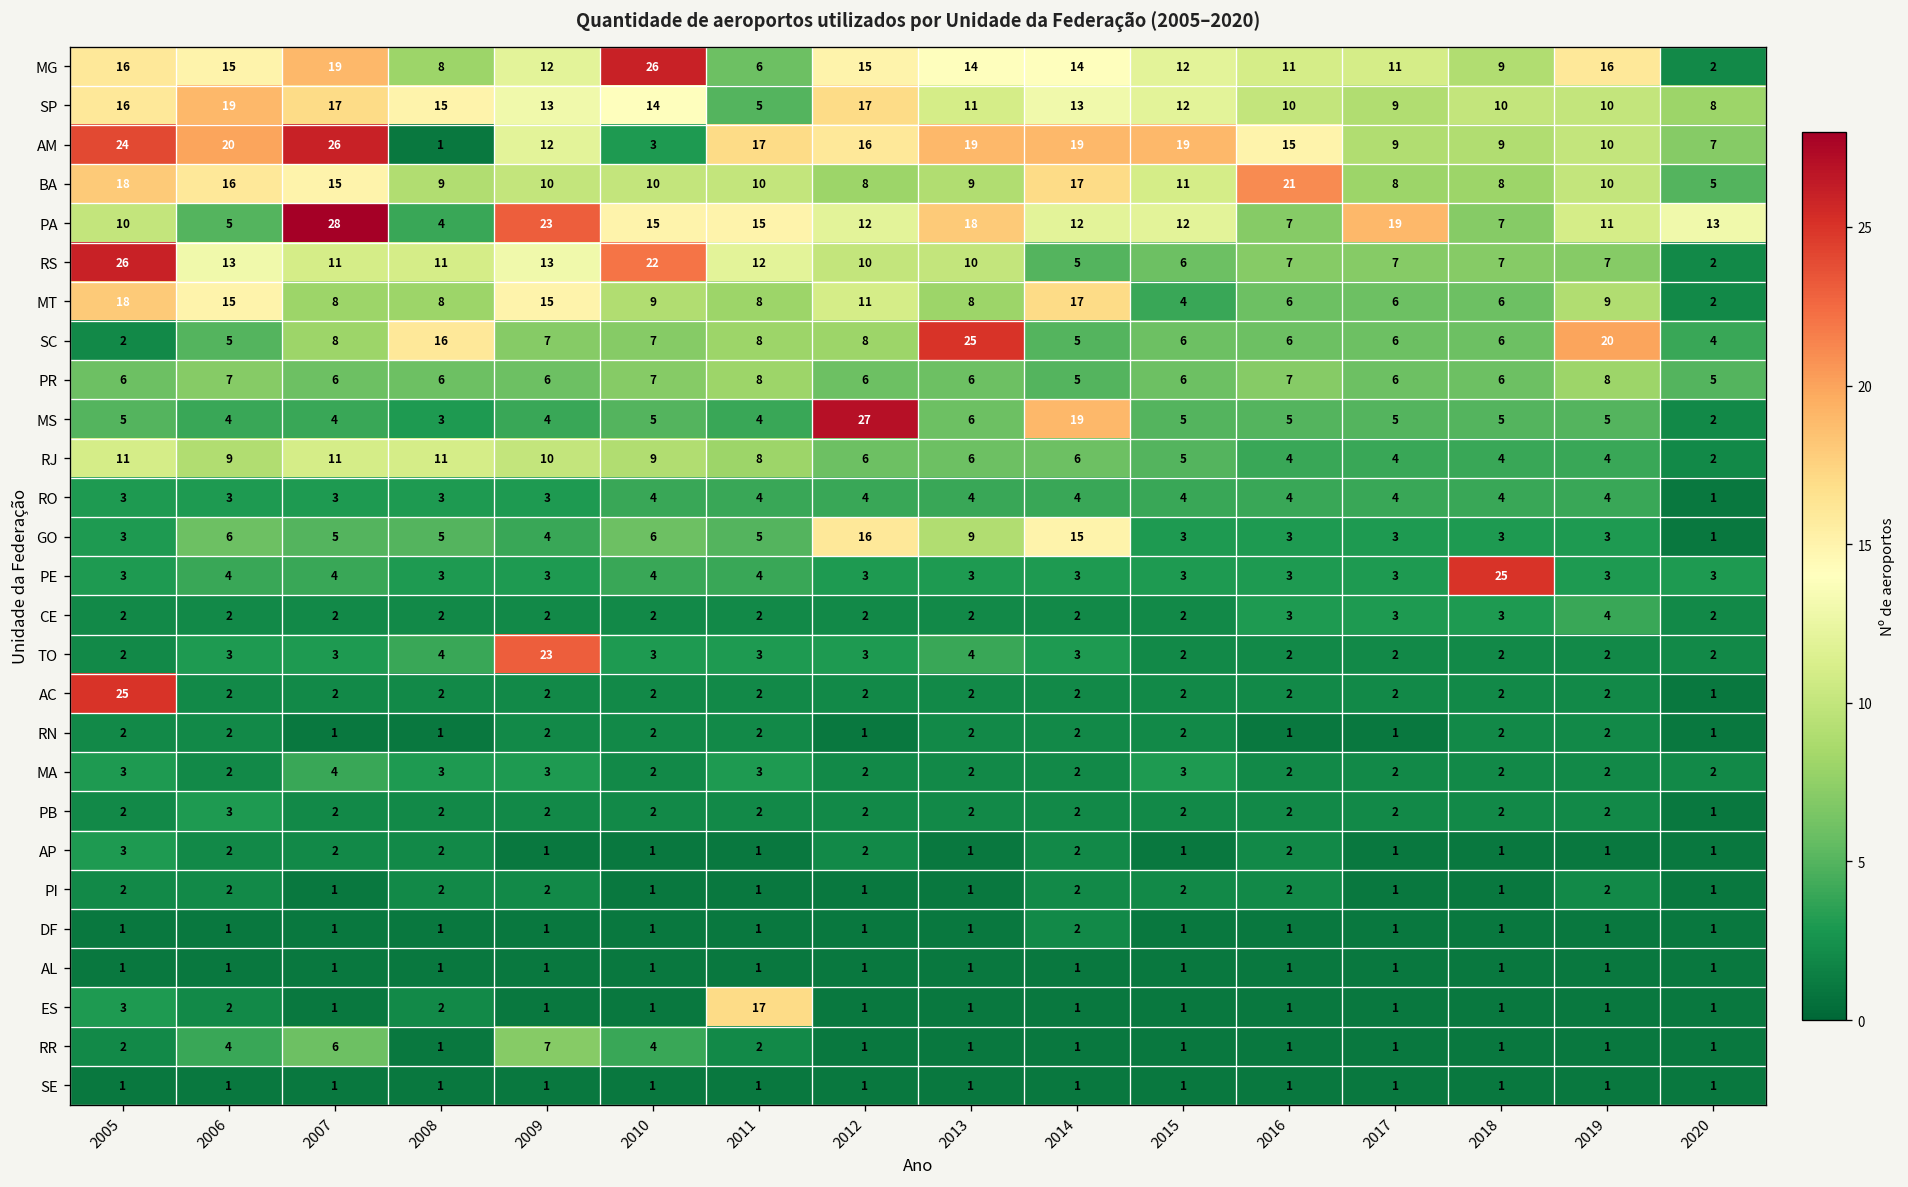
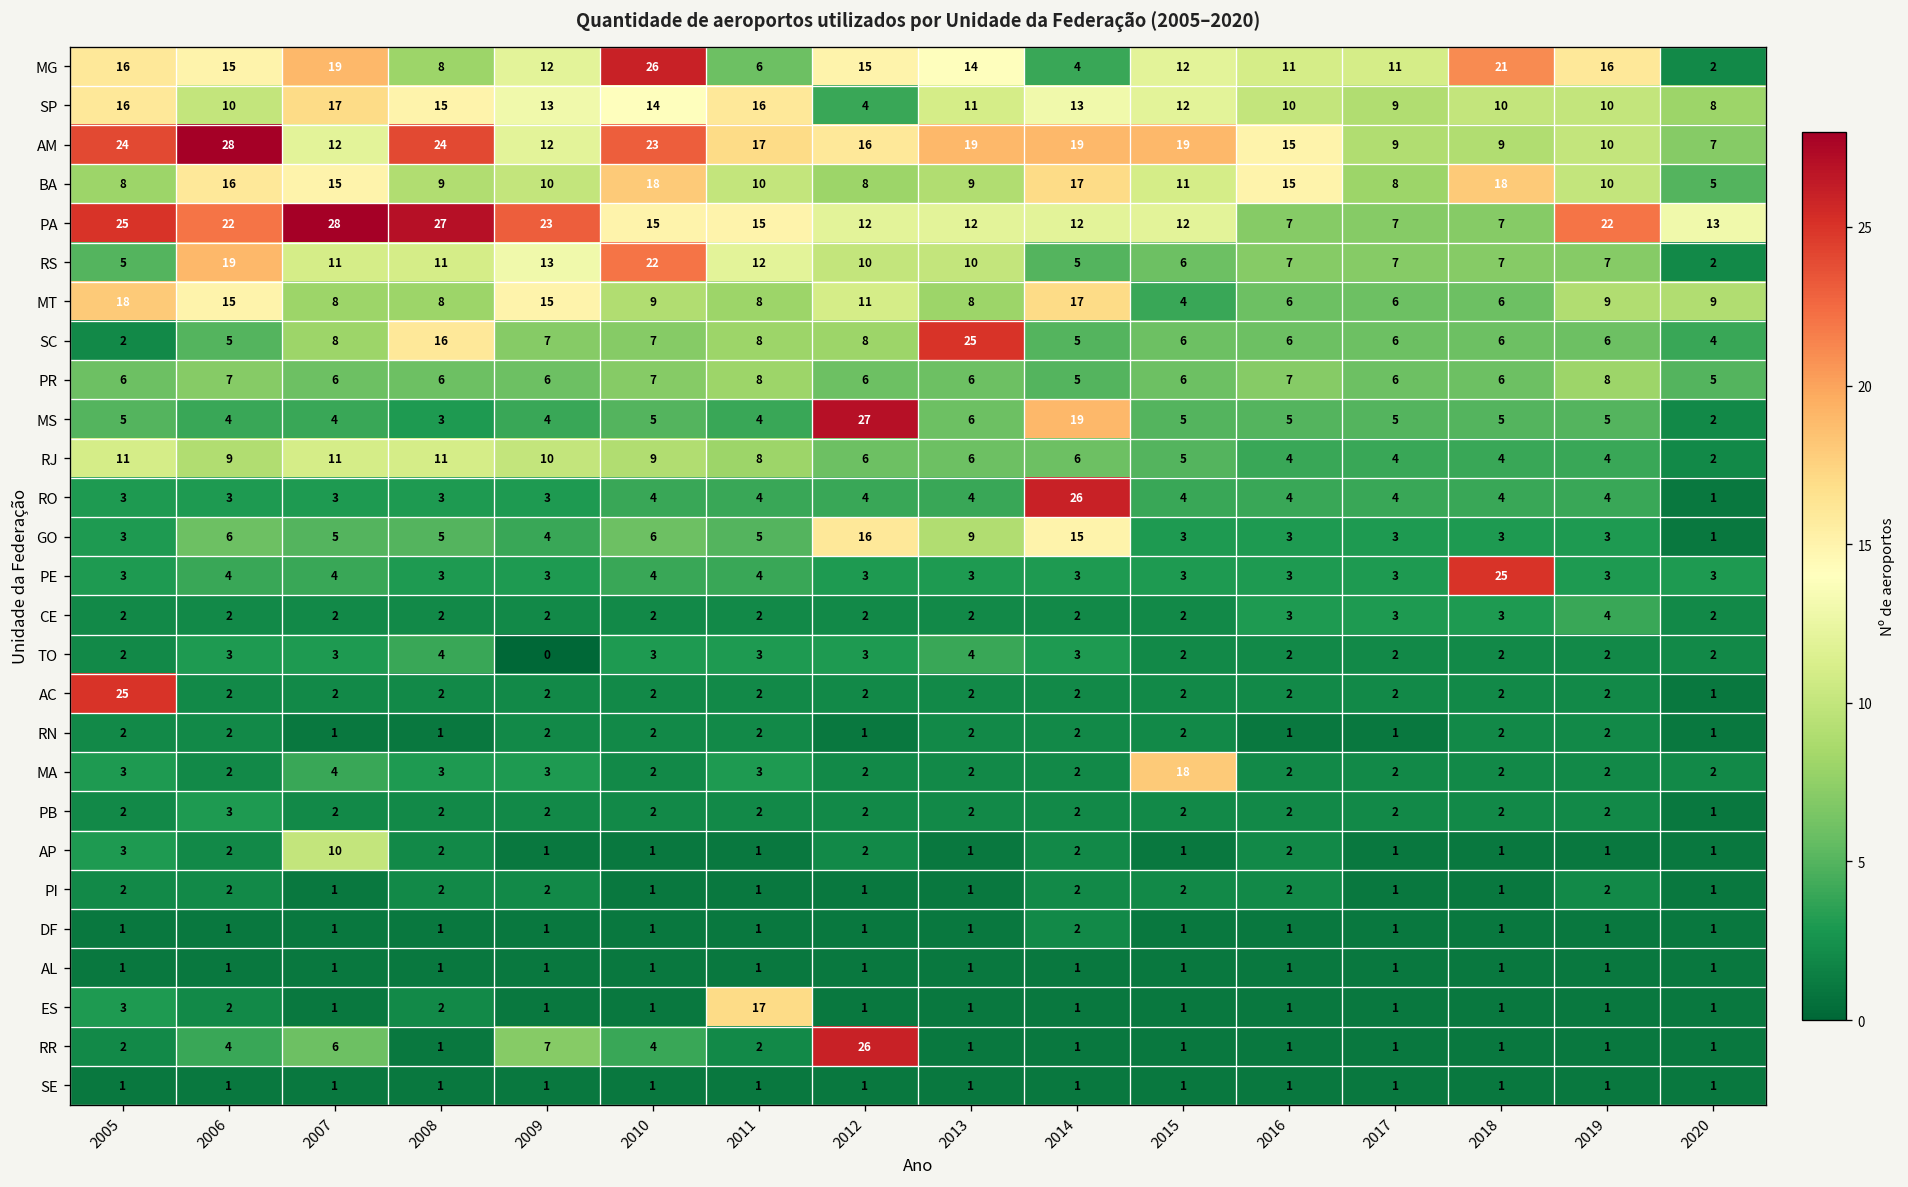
MG, 2014: 14 -> 4
MG, 2018: 9 -> 21
SP, 2006: 19 -> 10
SP, 2011: 5 -> 16
SP, 2012: 17 -> 4
AM, 2006: 20 -> 28
AM, 2007: 26 -> 12
AM, 2008: 1 -> 24
AM, 2010: 3 -> 23
BA, 2005: 18 -> 8
BA, 2010: 10 -> 18
BA, 2016: 21 -> 15
BA, 2018: 8 -> 18
PA, 2005: 10 -> 25
PA, 2006: 5 -> 22
PA, 2008: 4 -> 27
PA, 2013: 18 -> 12
PA, 2017: 19 -> 7
PA, 2019: 11 -> 22
RS, 2005: 26 -> 5
RS, 2006: 13 -> 19
MT, 2020: 2 -> 9
SC, 2019: 20 -> 6
RO, 2014: 4 -> 26
TO, 2009: 23 -> 0
MA, 2015: 3 -> 18
AP, 2007: 2 -> 10
RR, 2012: 1 -> 26
